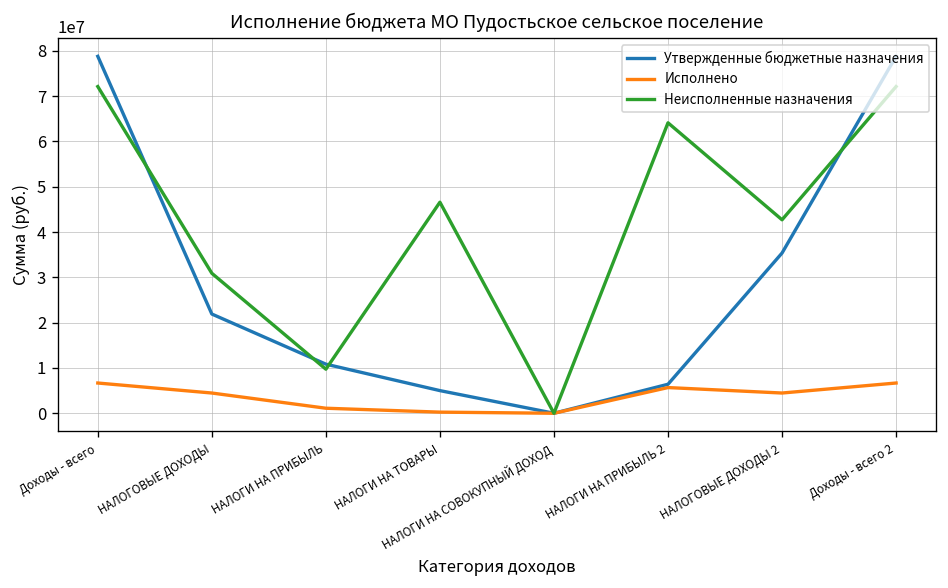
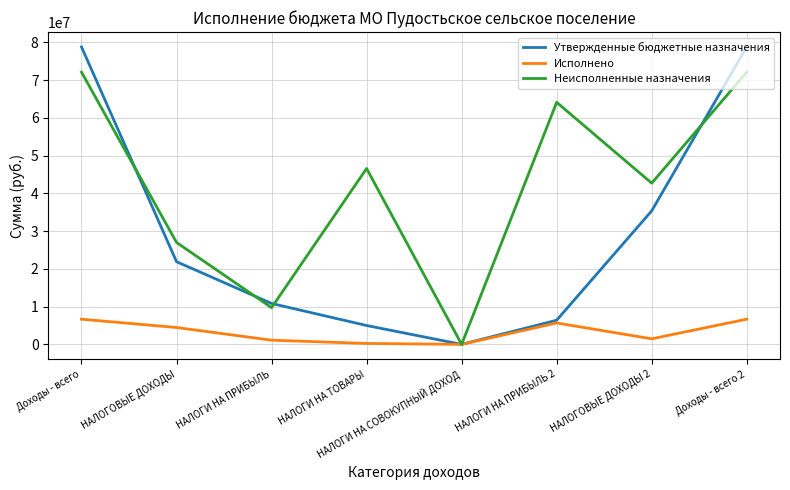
Неисполненные назначения, НАЛОГОВЫЕ ДОХОДЫ: 31000000 -> 27000000
Исполнено, НАЛОГОВЫЕ ДОХОДЫ 2: 4000000 -> 1000000
